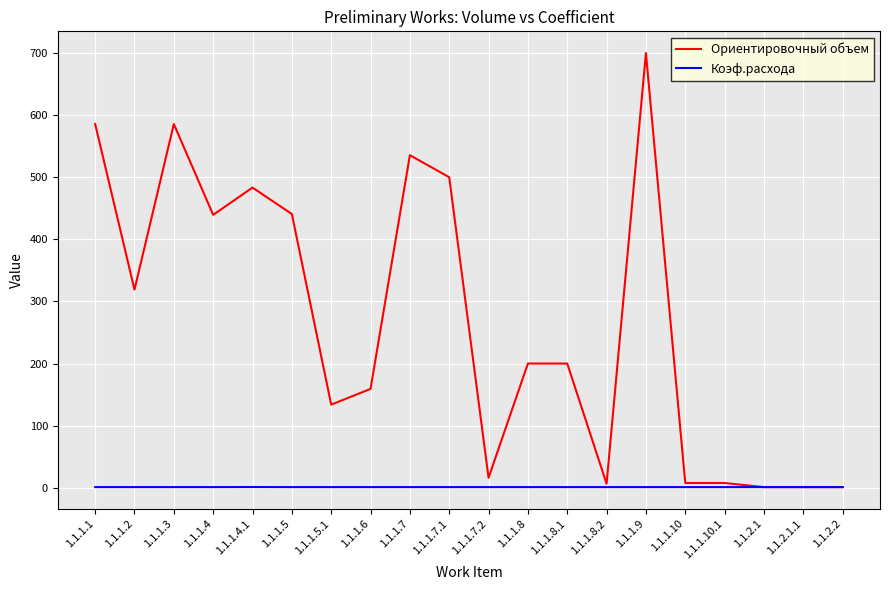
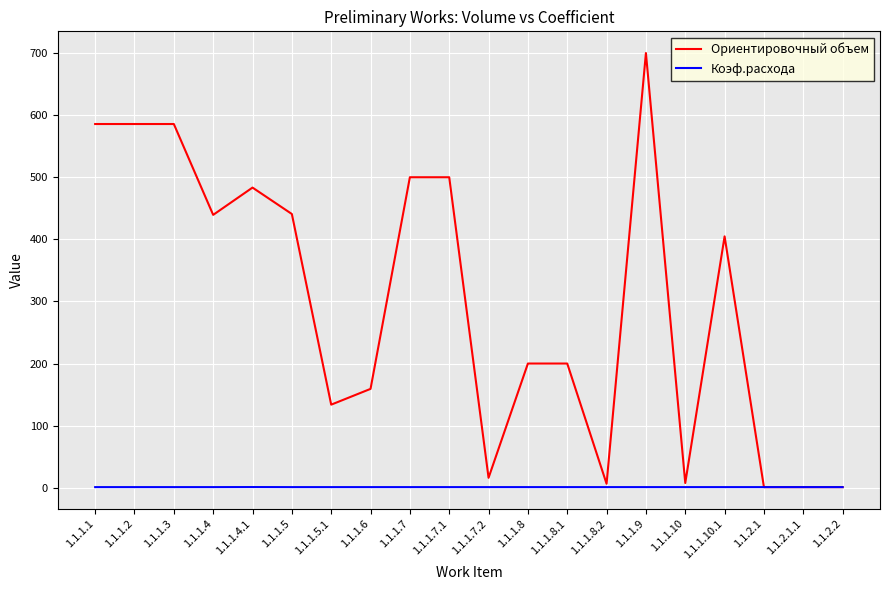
Ориентировочный объем, 1.1.1.2: 320 -> 590
Ориентировочный объем, 1.1.1.7: 540 -> 500
Ориентировочный объем, 1.1.1.10.1: 10 -> 400
